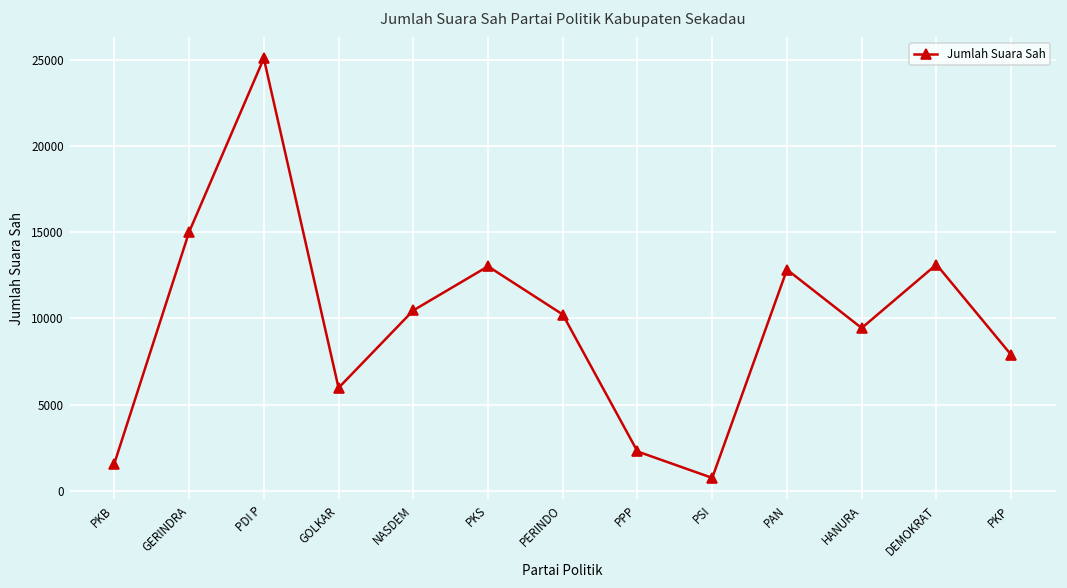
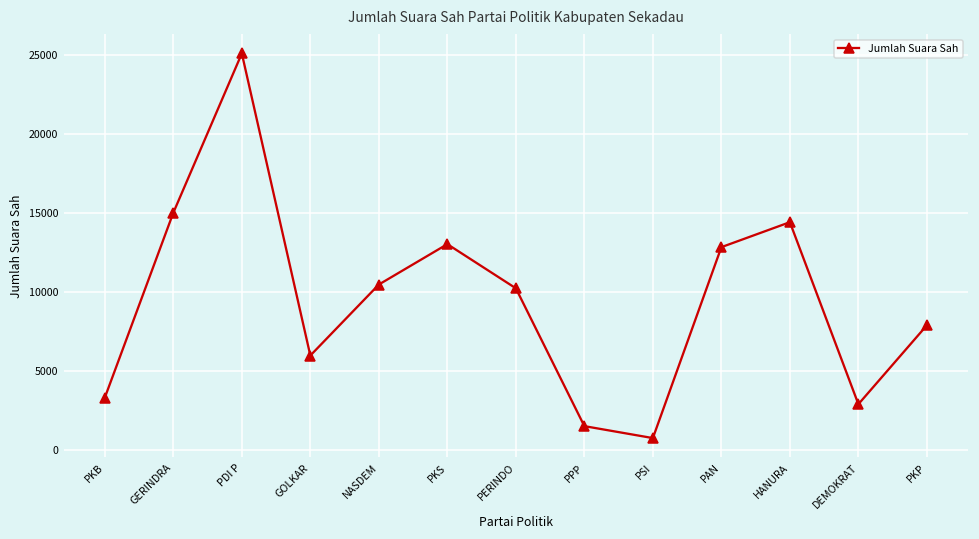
PKB: 1600 -> 3300
PPP: 2300 -> 1500
HANURA: 9400 -> 14400
DEMOKRAT: 13100 -> 2900
